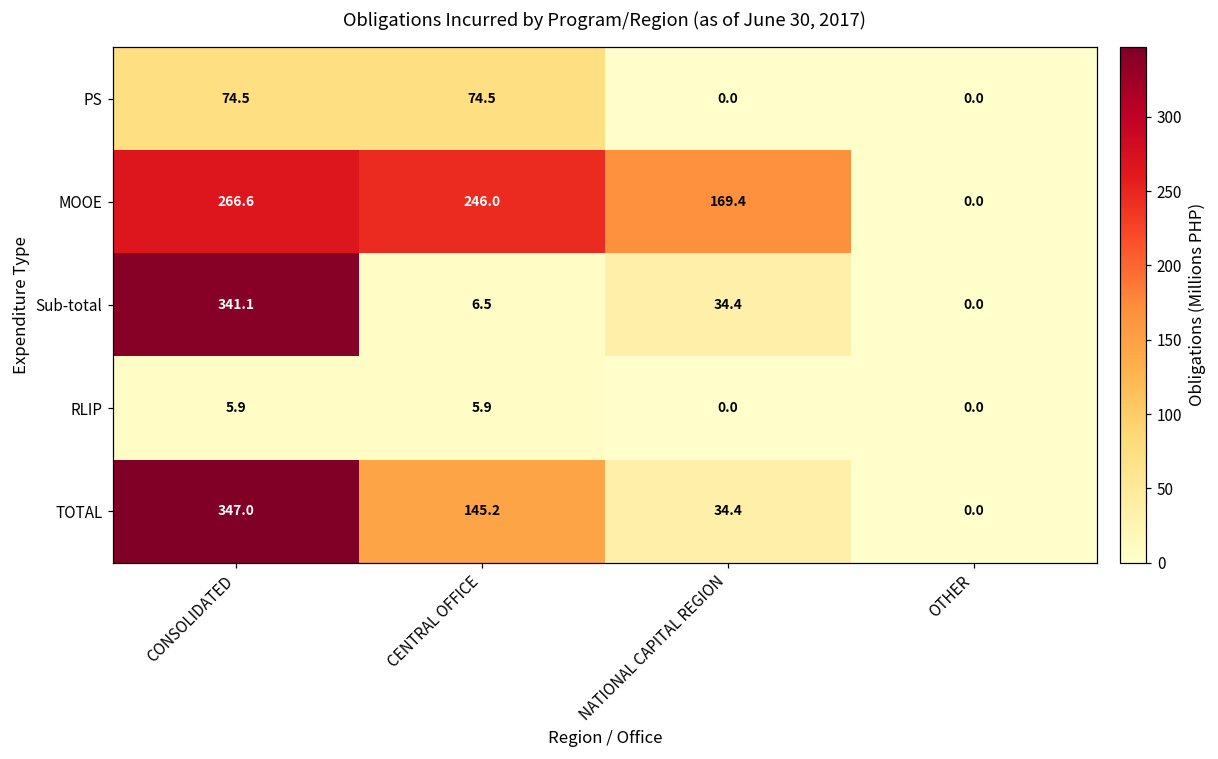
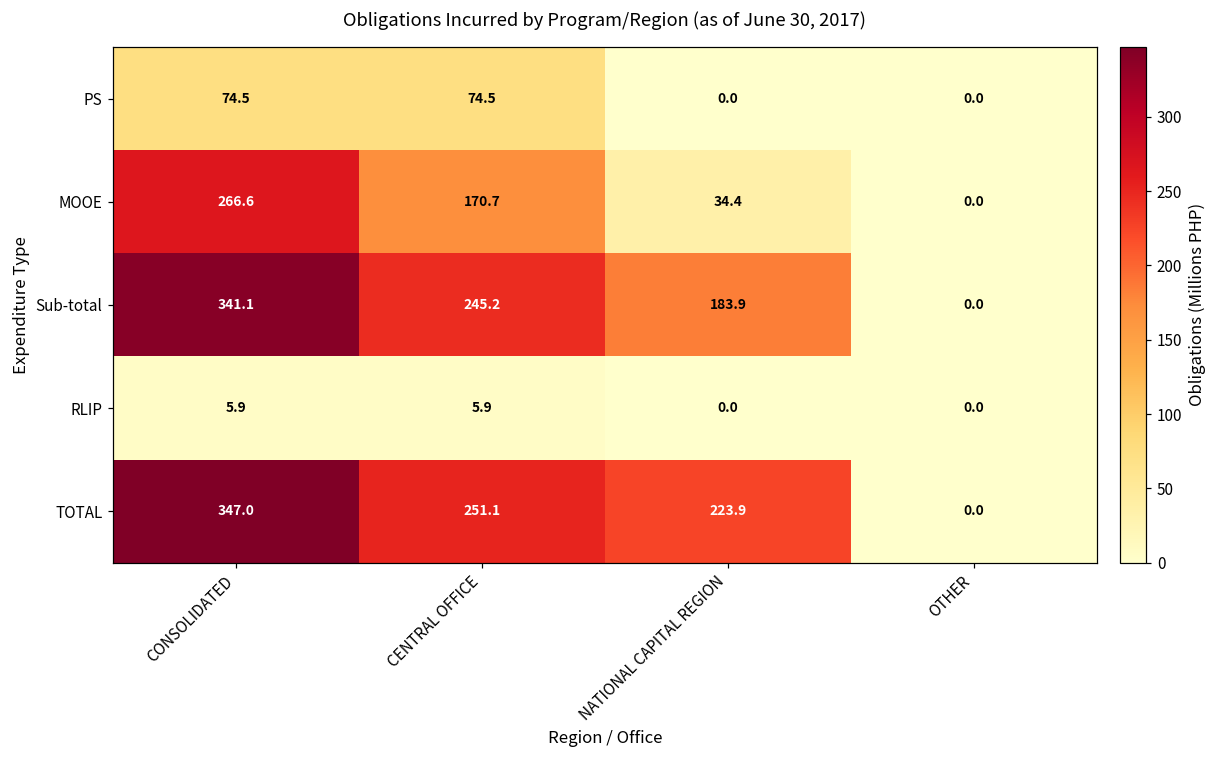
MOOE, CENTRAL OFFICE: 246.0 -> 170.7
MOOE, NATIONAL CAPITAL REGION: 169.4 -> 34.4
Sub-total, CENTRAL OFFICE: 6.5 -> 245.2
Sub-total, NATIONAL CAPITAL REGION: 34.4 -> 183.9
TOTAL, CENTRAL OFFICE: 145.2 -> 251.1
TOTAL, NATIONAL CAPITAL REGION: 34.4 -> 223.9
